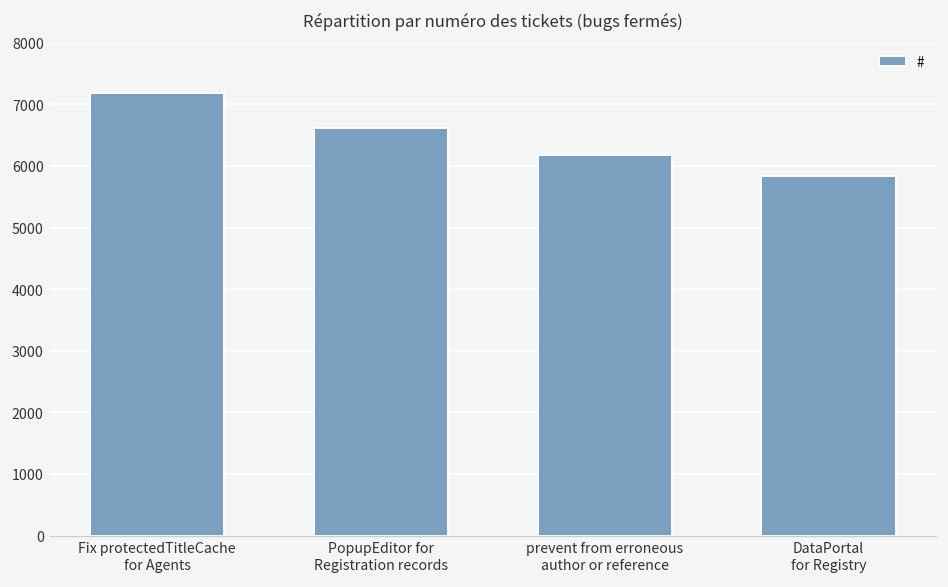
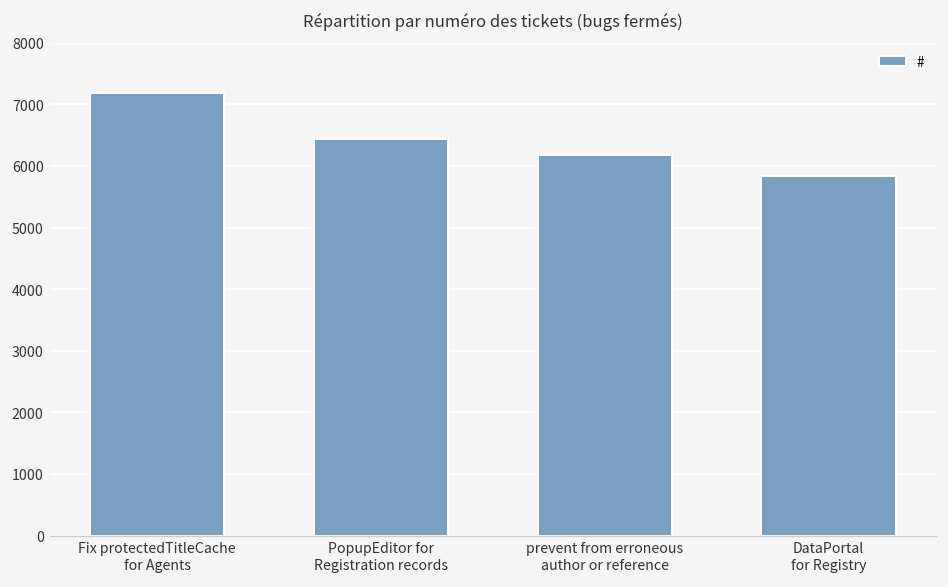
PopupEditor for Registration records: 6600 -> 6400
